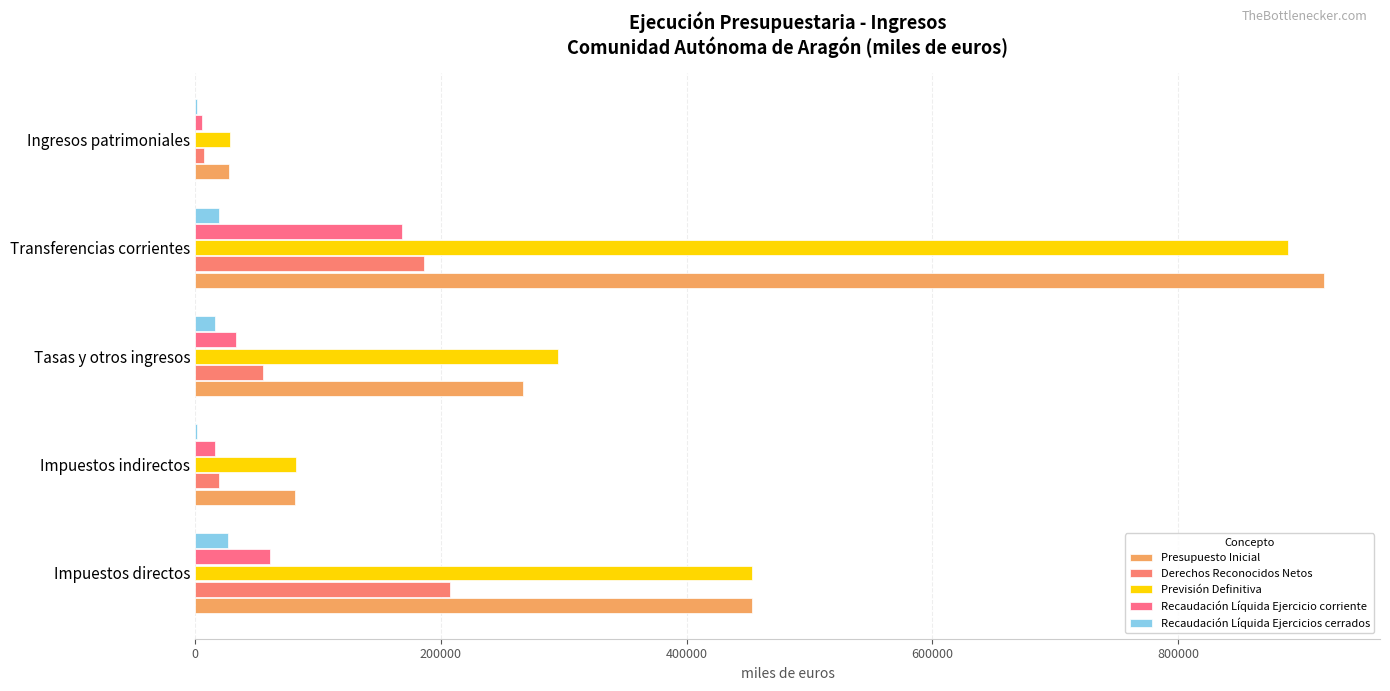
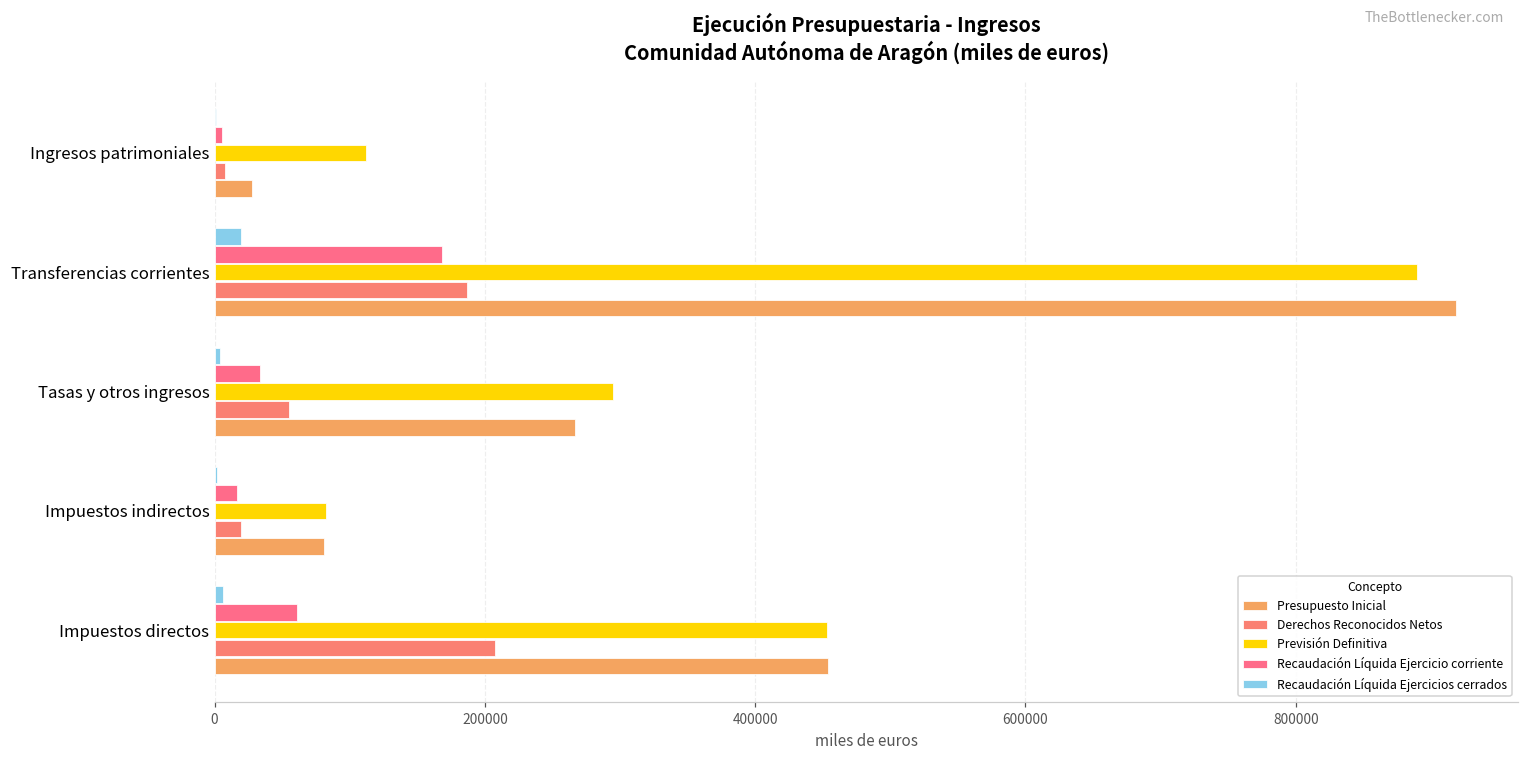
Previsión Definitiva, Ingresos patrimoniales: 28000 -> 112000
Recaudación Líquida Ejercicios cerrados, Tasas y otros ingresos: 16000 -> 4000
Recaudación Líquida Ejercicios cerrados, Impuestos directos: 27000 -> 6000
